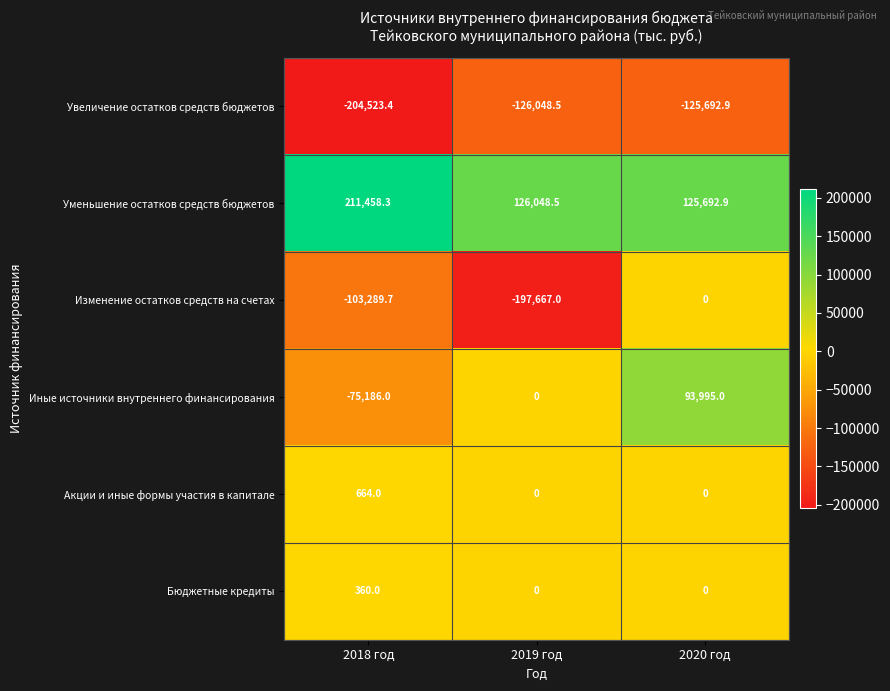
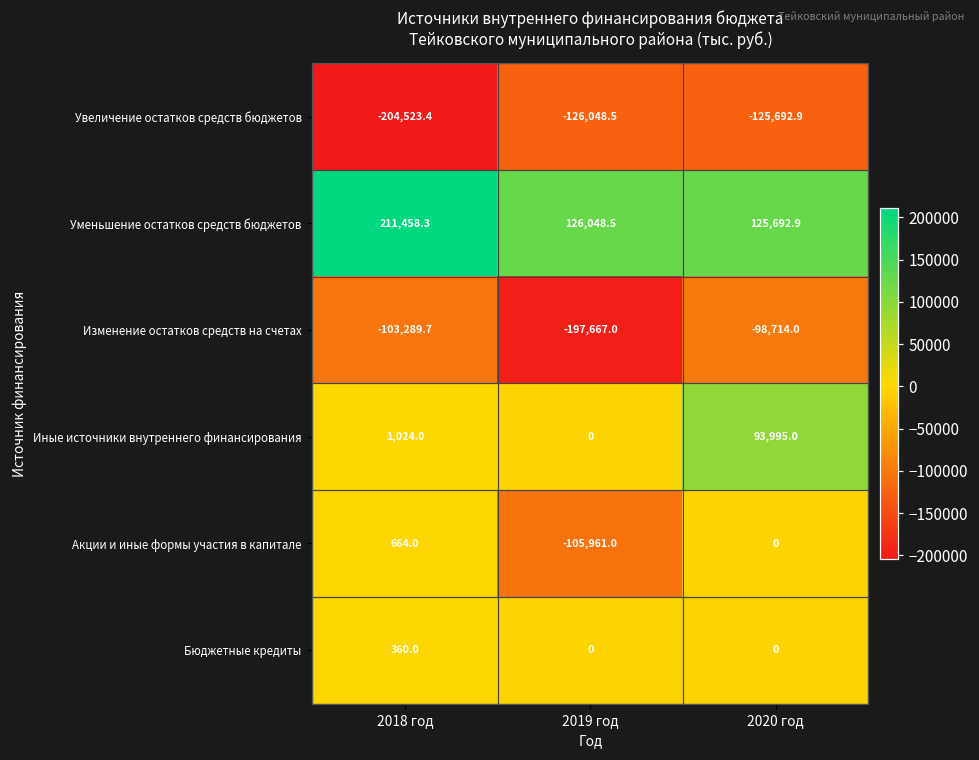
Изменение остатков средств на счетах, 2020 год: 0 -> -98,714.0
Иные источники внутреннего финансирования, 2018 год: -75,186.0 -> 1,024.0
Акции и иные формы участия в капитале, 2019 год: 0 -> -105,961.0
